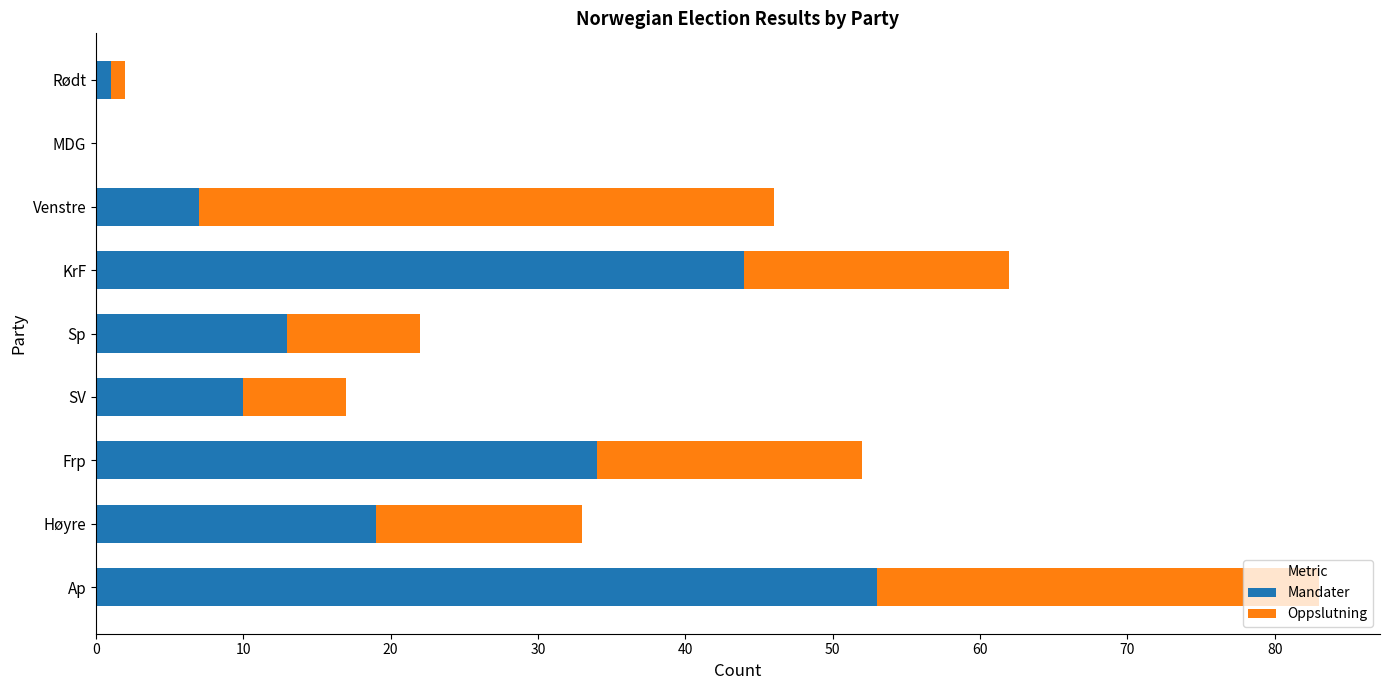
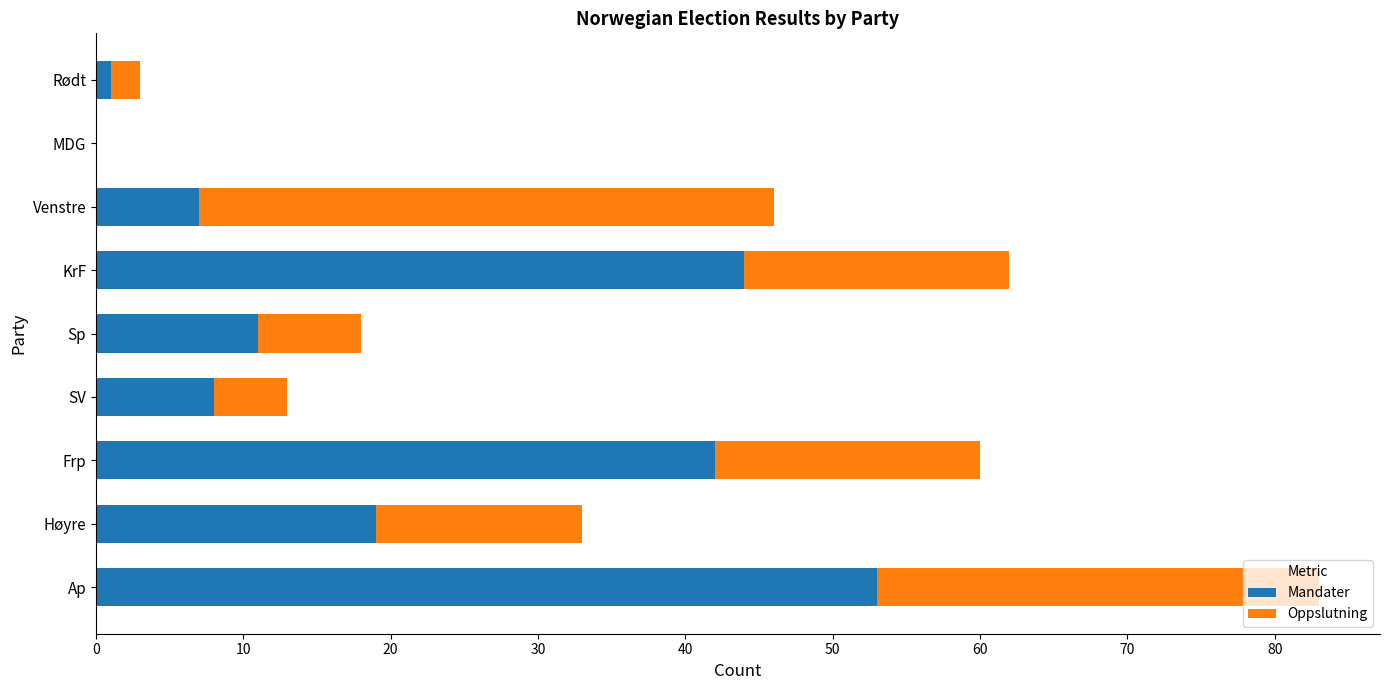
Oppslutning, Rødt: 1 -> 2
Mandater, Sp: 13 -> 11
Oppslutning, Sp: 9 -> 7
Mandater, SV: 10 -> 8
Oppslutning, SV: 7 -> 5
Mandater, Frp: 34 -> 42
